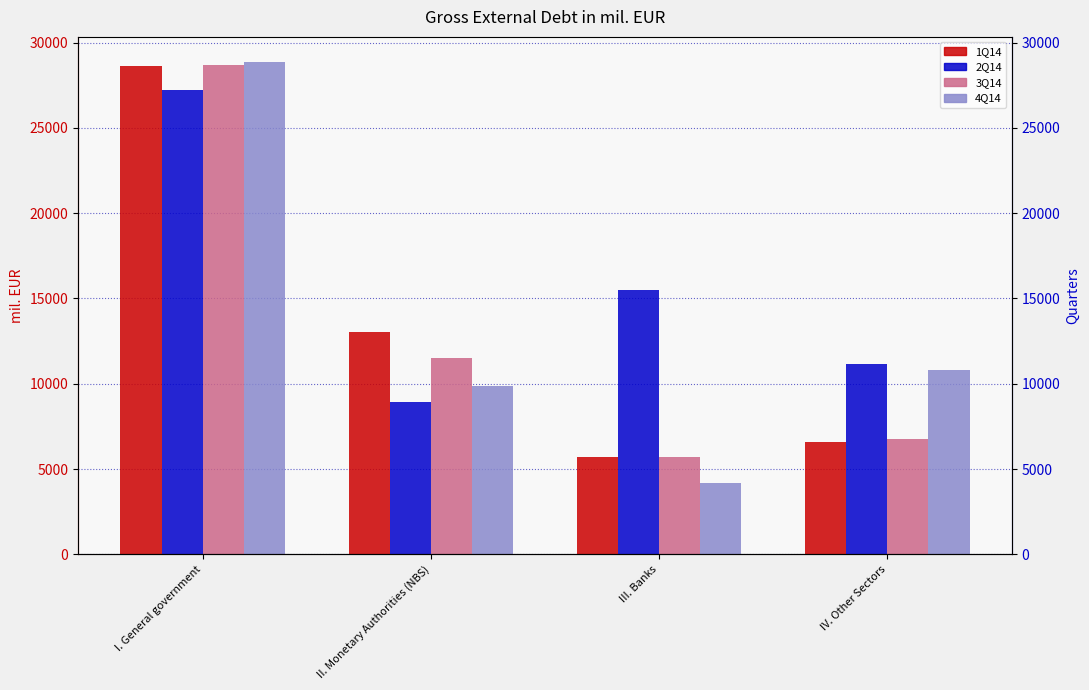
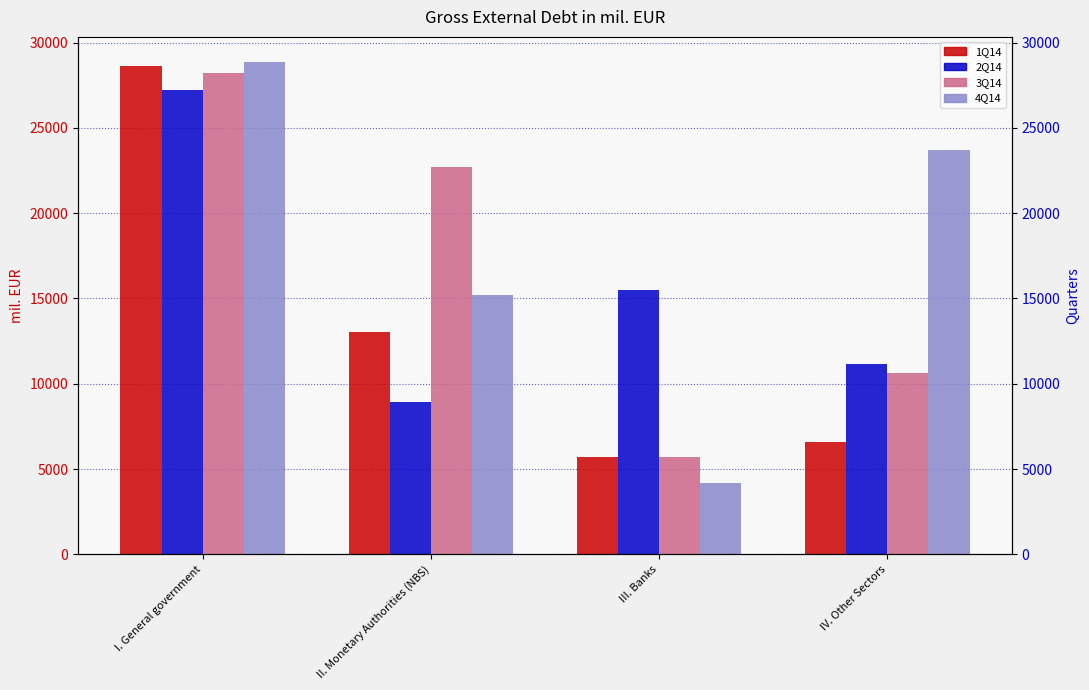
3Q14, I. General government: 28700 -> 28200
3Q14, II. Monetary Authorities (NBS): 11500 -> 22700
4Q14, II. Monetary Authorities (NBS): 9900 -> 15200
3Q14, IV. Other Sectors: 6700 -> 10600
4Q14, IV. Other Sectors: 10800 -> 23700
